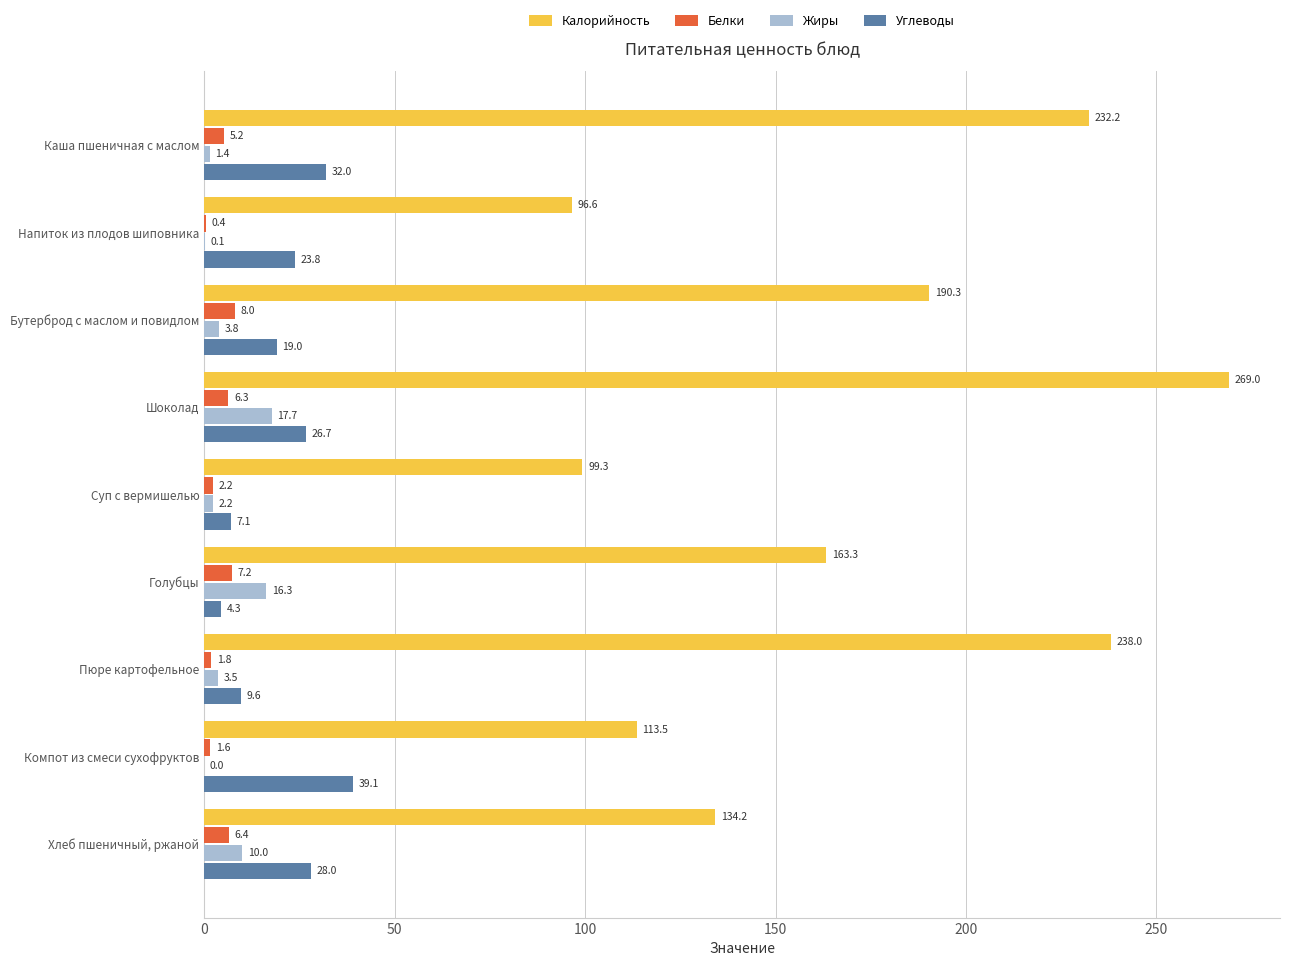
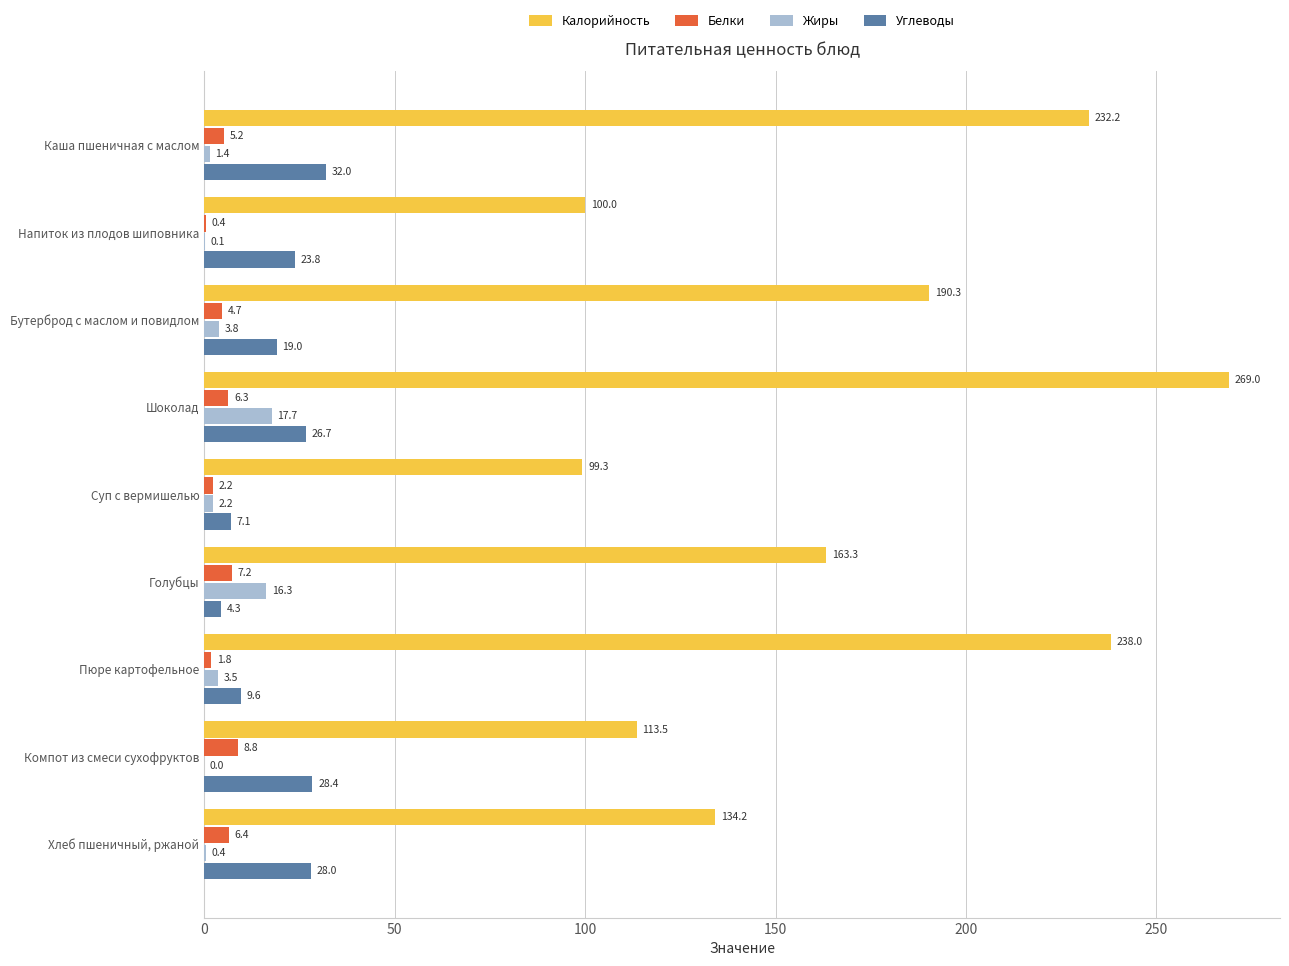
Калорийность, Напиток из плодов шиповника: 96.6 -> 100.0
Белки, Бутерброд с маслом и повидлом: 8.0 -> 4.7
Белки, Компот из смеси сухофруктов: 1.6 -> 8.8
Углеводы, Компот из смеси сухофруктов: 39.1 -> 28.4
Жиры, Хлеб пшеничный, ржаной: 10.0 -> 0.4
